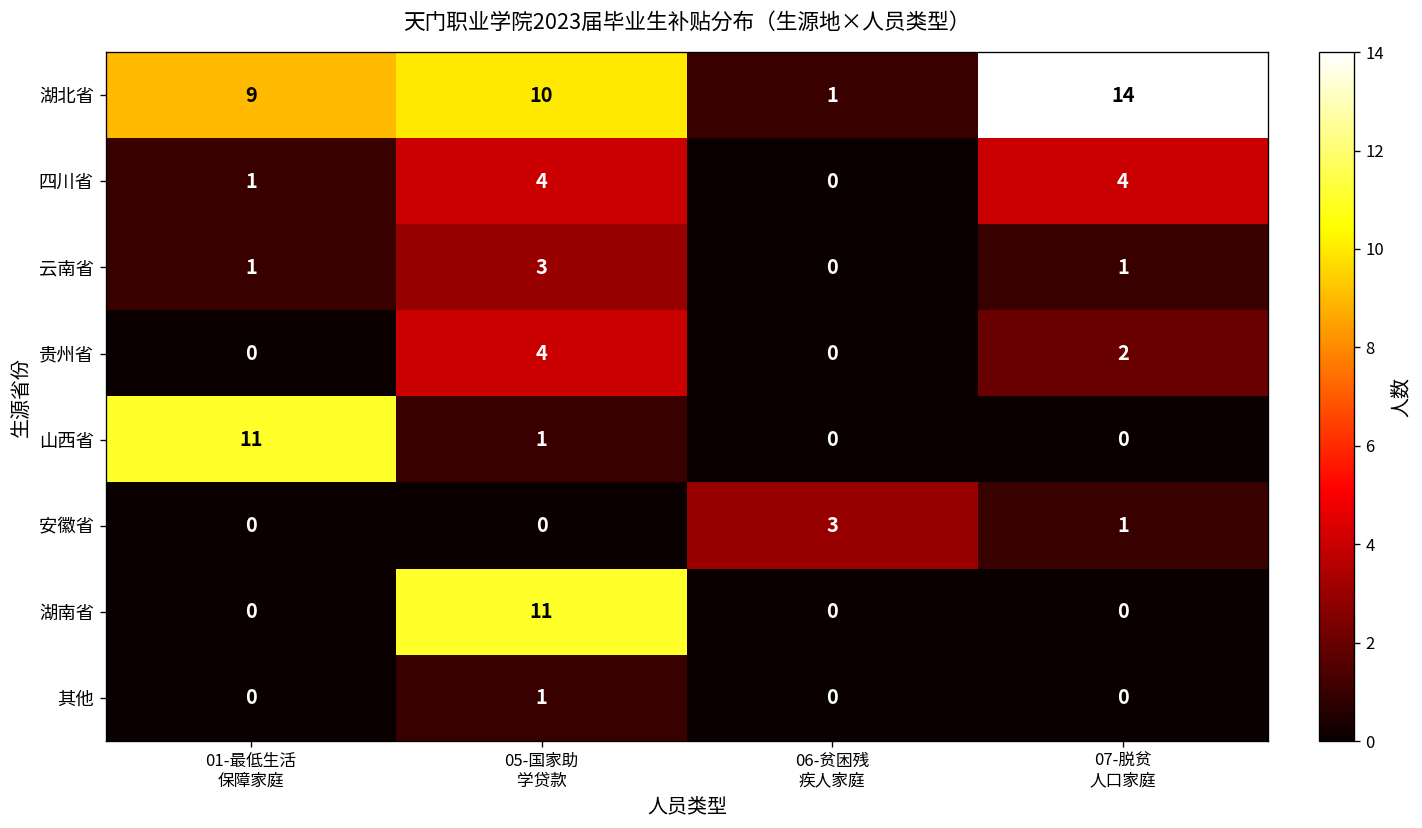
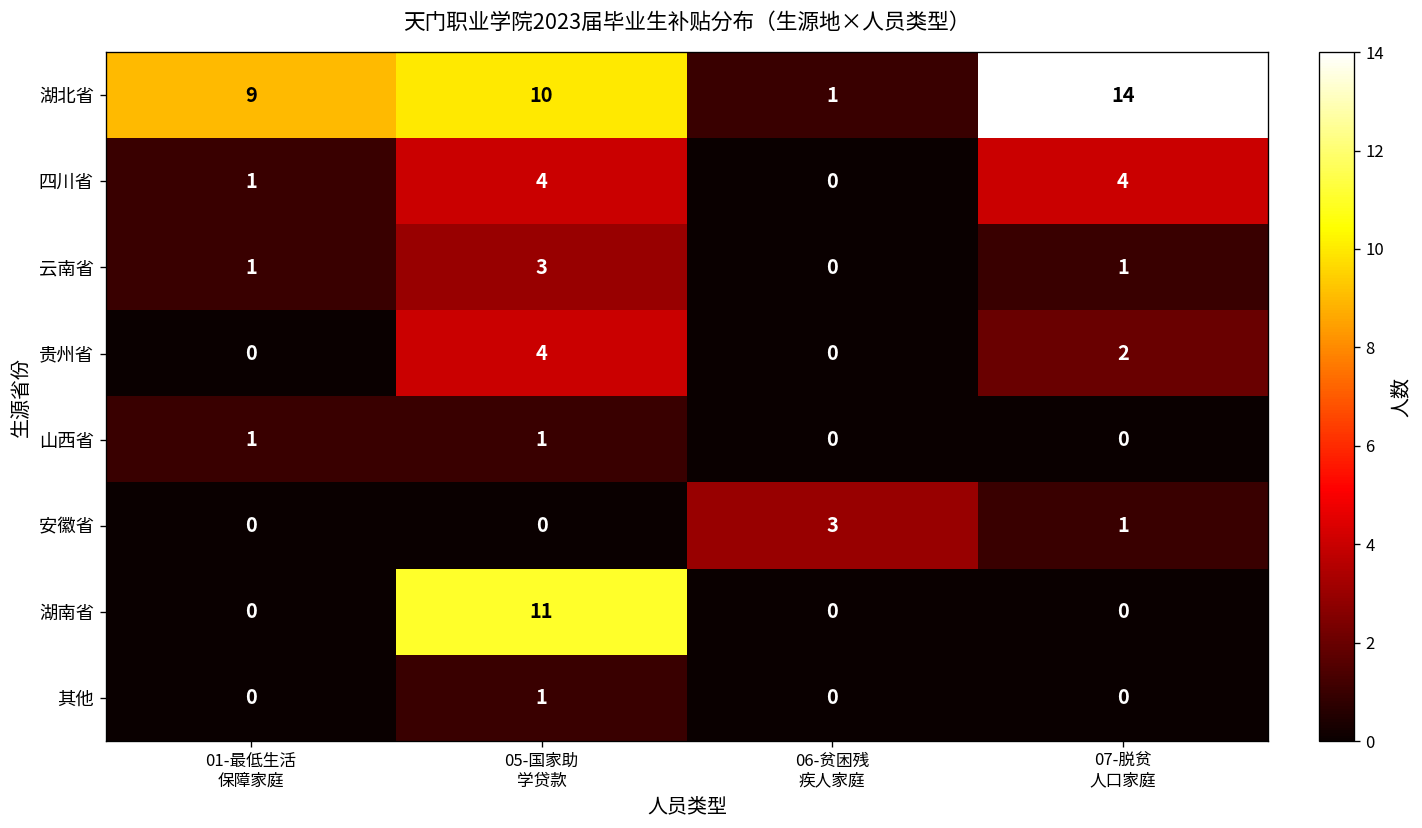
山西省, 01-最低生活 保障家庭: 11 -> 1
